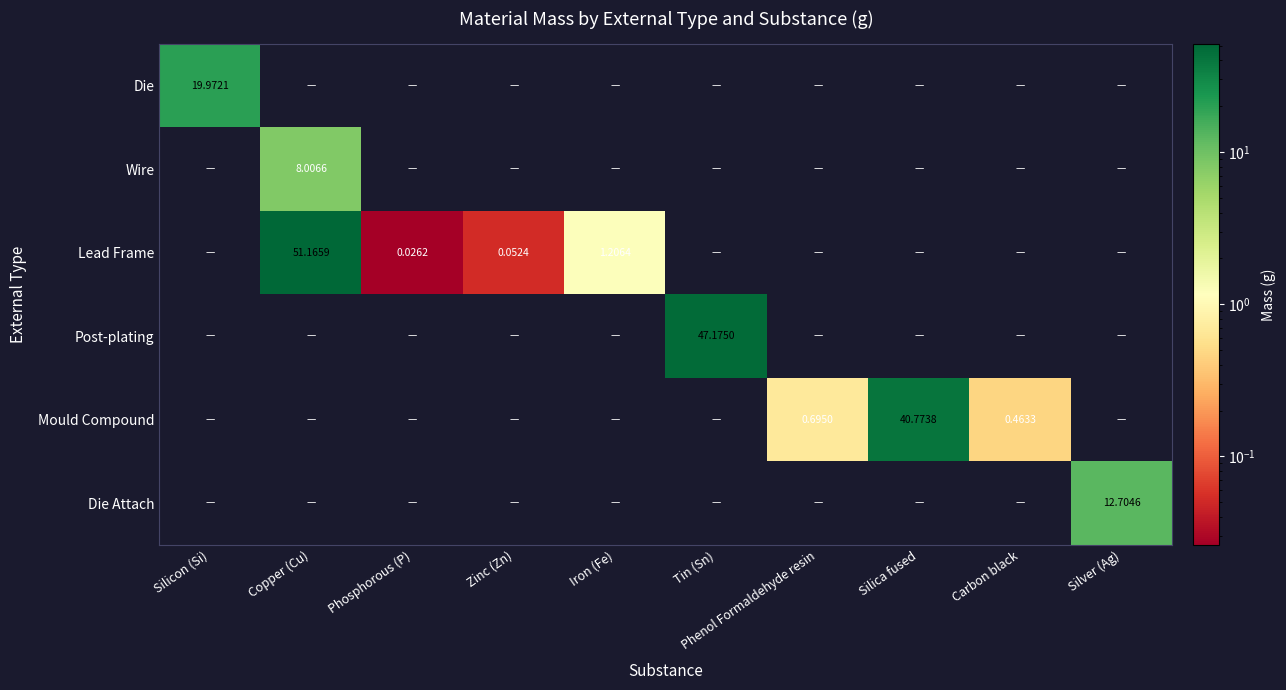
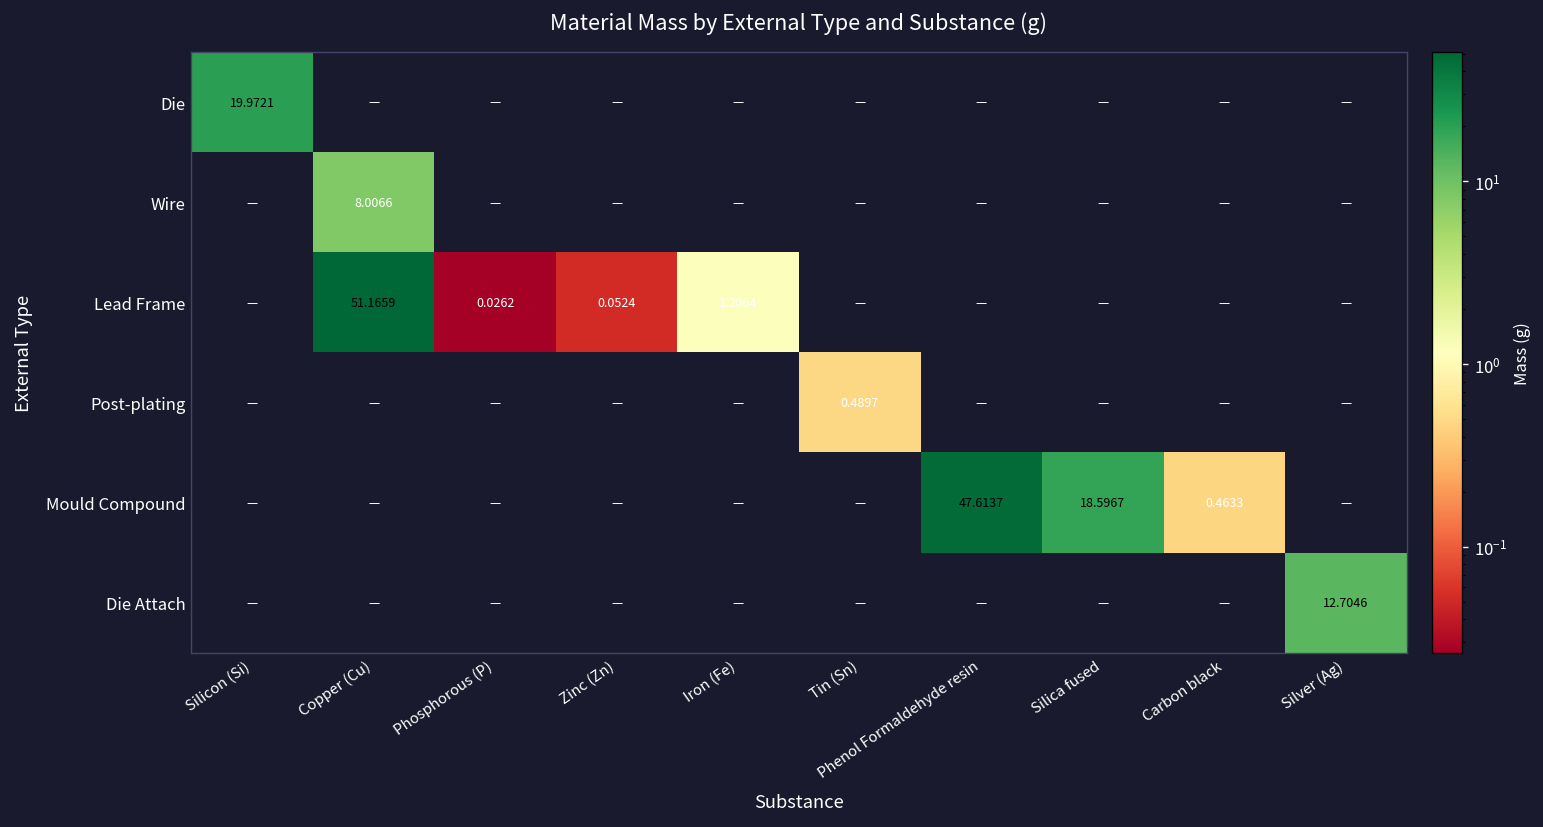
Post-plating, Tin (Sn): 47.1750 -> 0.4897
Mould Compound, Phenol Formaldehyde resin: 0.6950 -> 47.6137
Mould Compound, Silica fused: 40.7738 -> 18.5967
